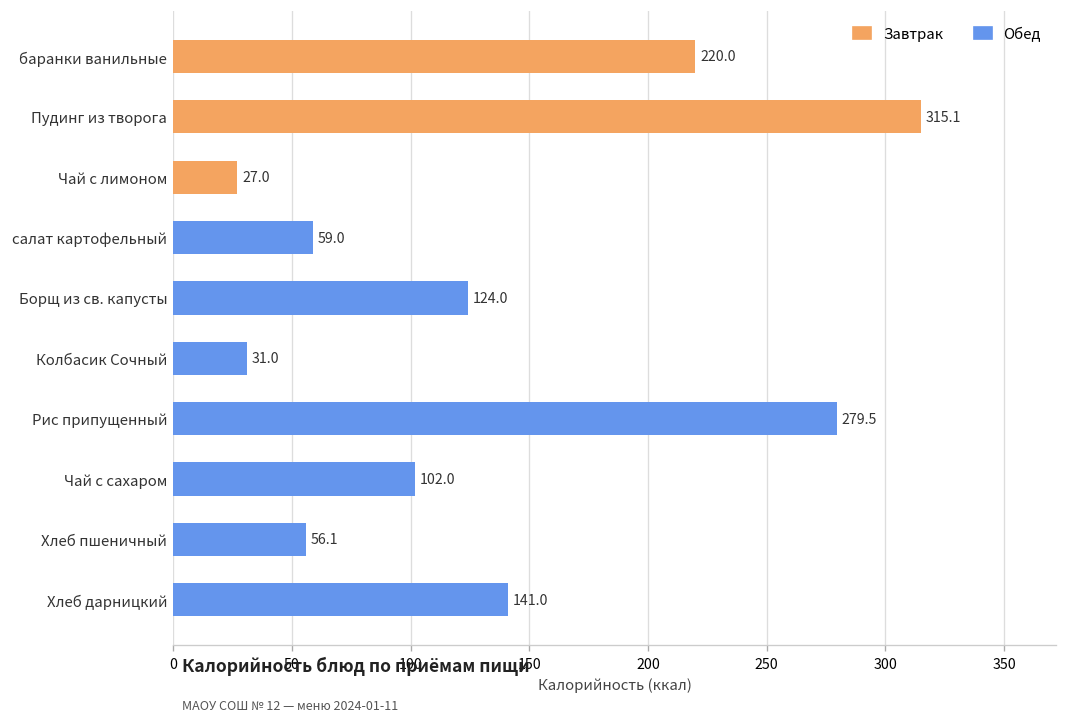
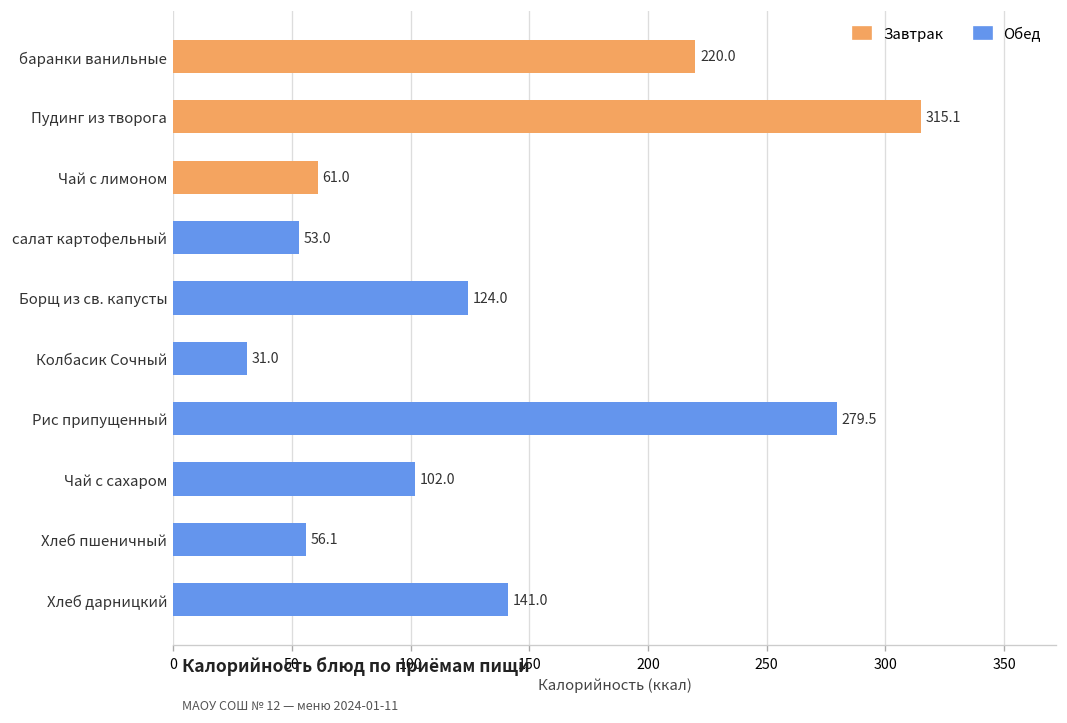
Чай с лимоном: 27.0 -> 61.0
салат картофельный: 59.0 -> 53.0
